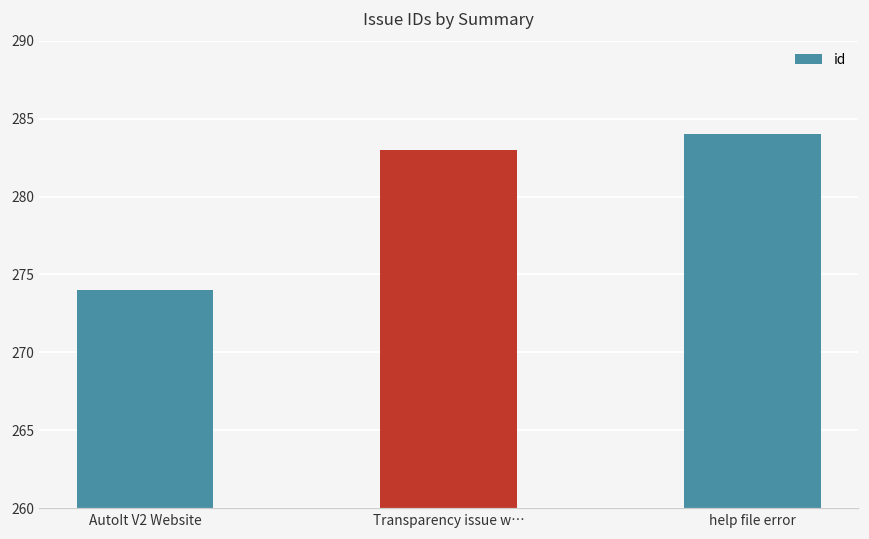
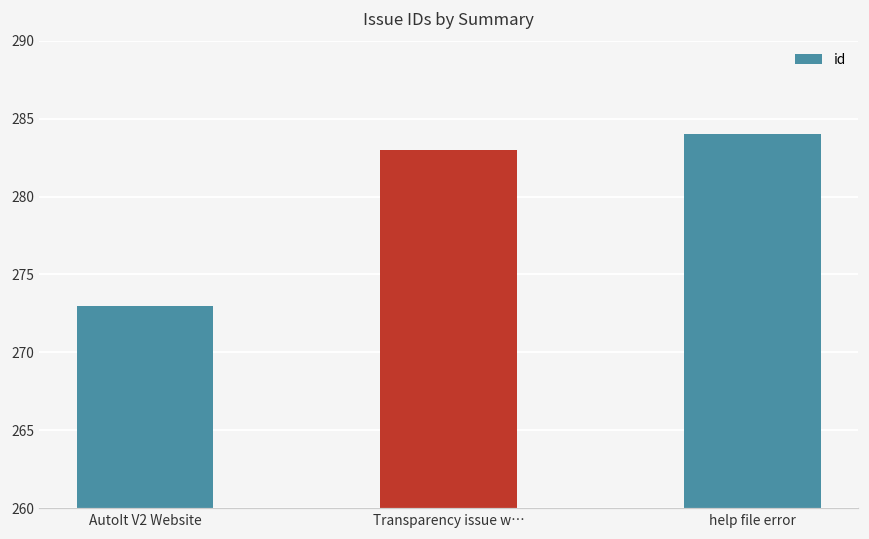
AutoIt V2 Website: 274 -> 273
